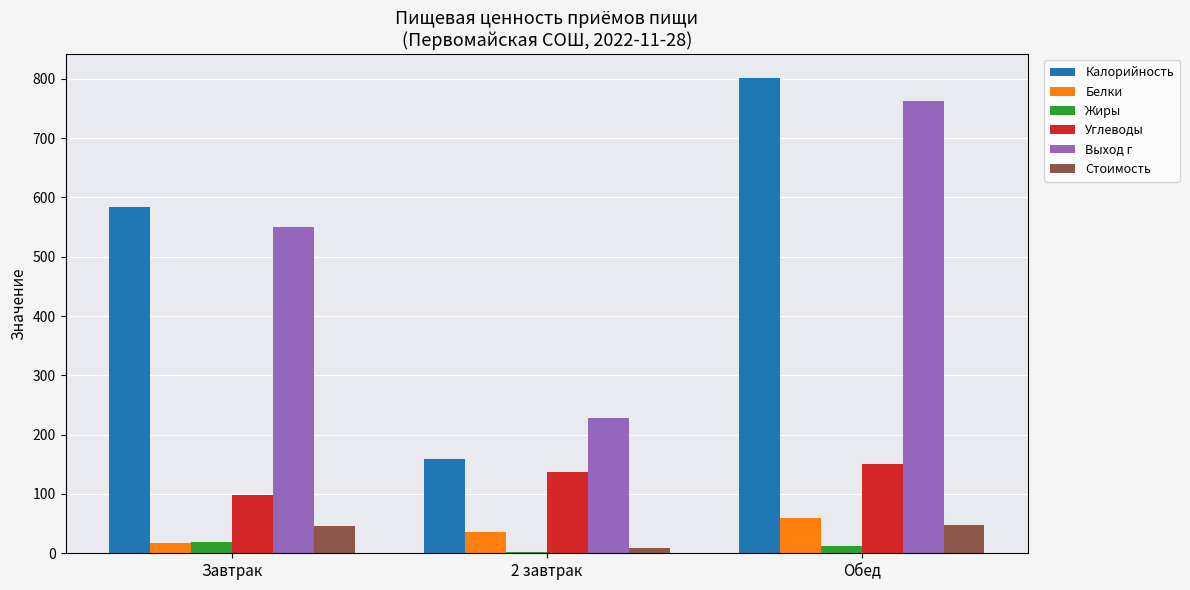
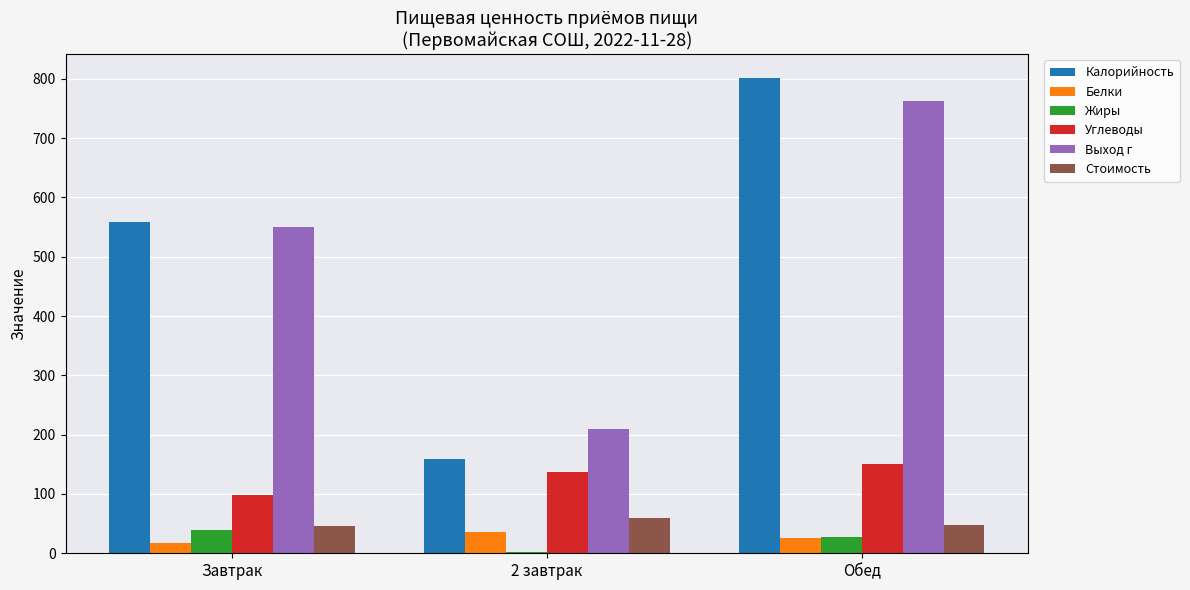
Калорийность, Завтрак: 580 -> 560
Жиры, Завтрак: 20 -> 40
Выход г, 2 завтрак: 230 -> 210
Стоимость, 2 завтрак: 10 -> 60
Белки, Обед: 60 -> 30
Жиры, Обед: 10 -> 30
